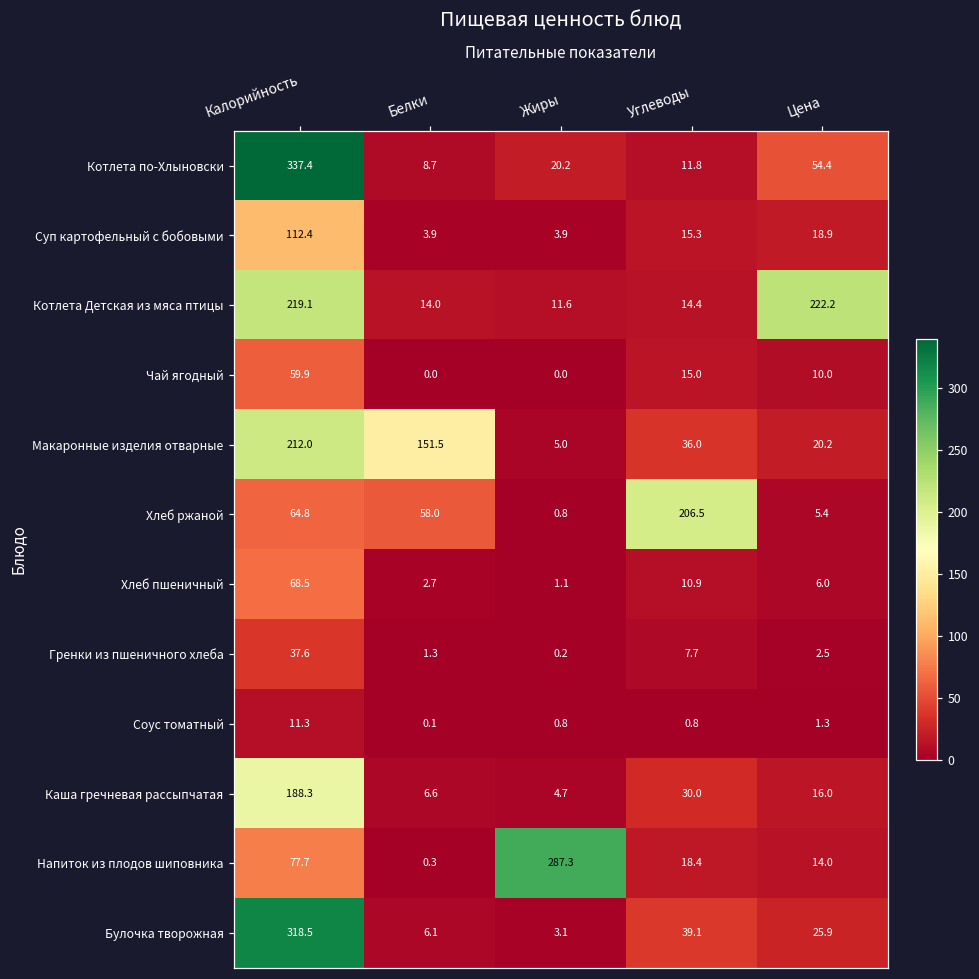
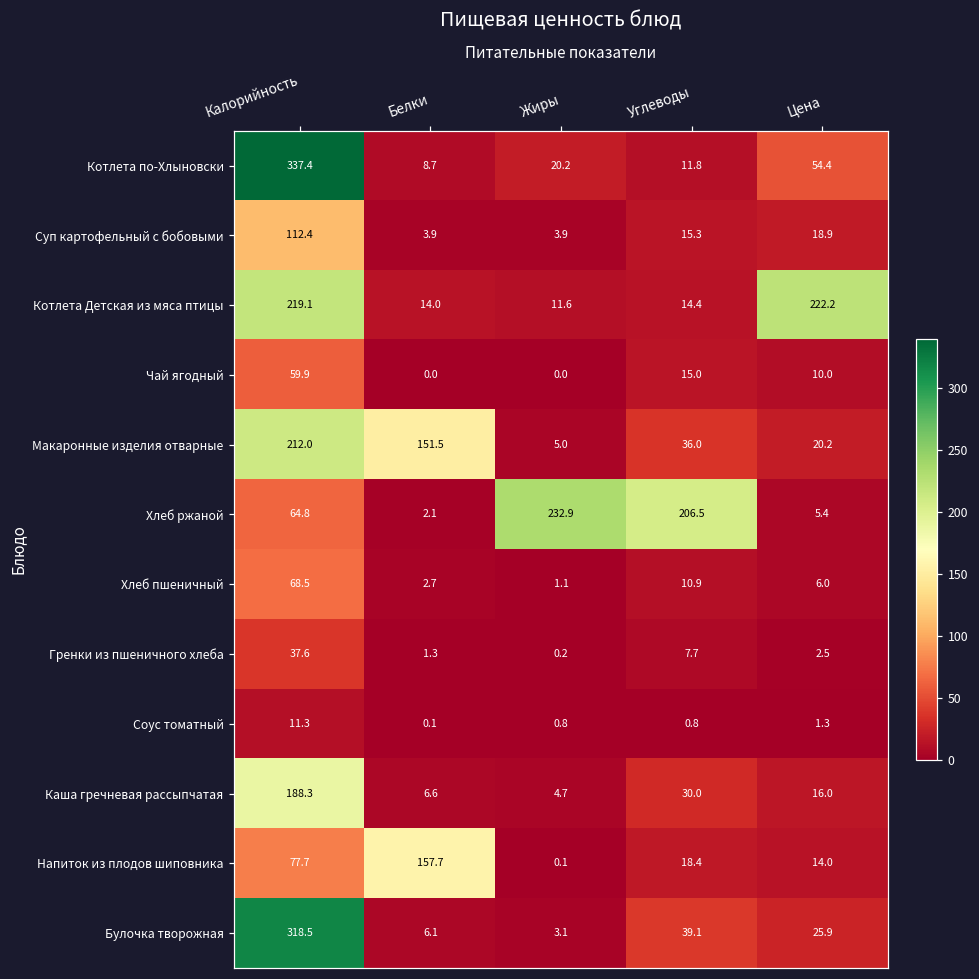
Хлеб ржаной, Белки: 58.0 -> 2.1
Хлеб ржаной, Жиры: 0.8 -> 232.9
Напиток из плодов шиповника, Белки: 0.3 -> 157.7
Напиток из плодов шиповника, Жиры: 287.3 -> 0.1
